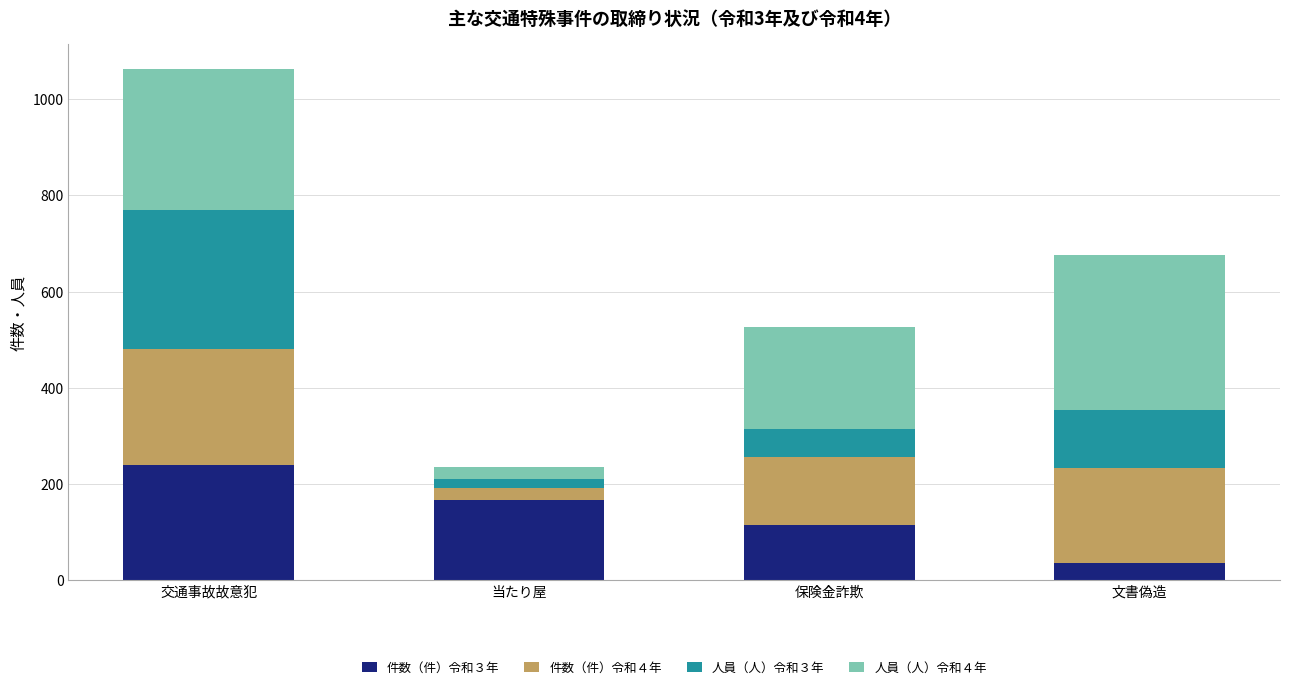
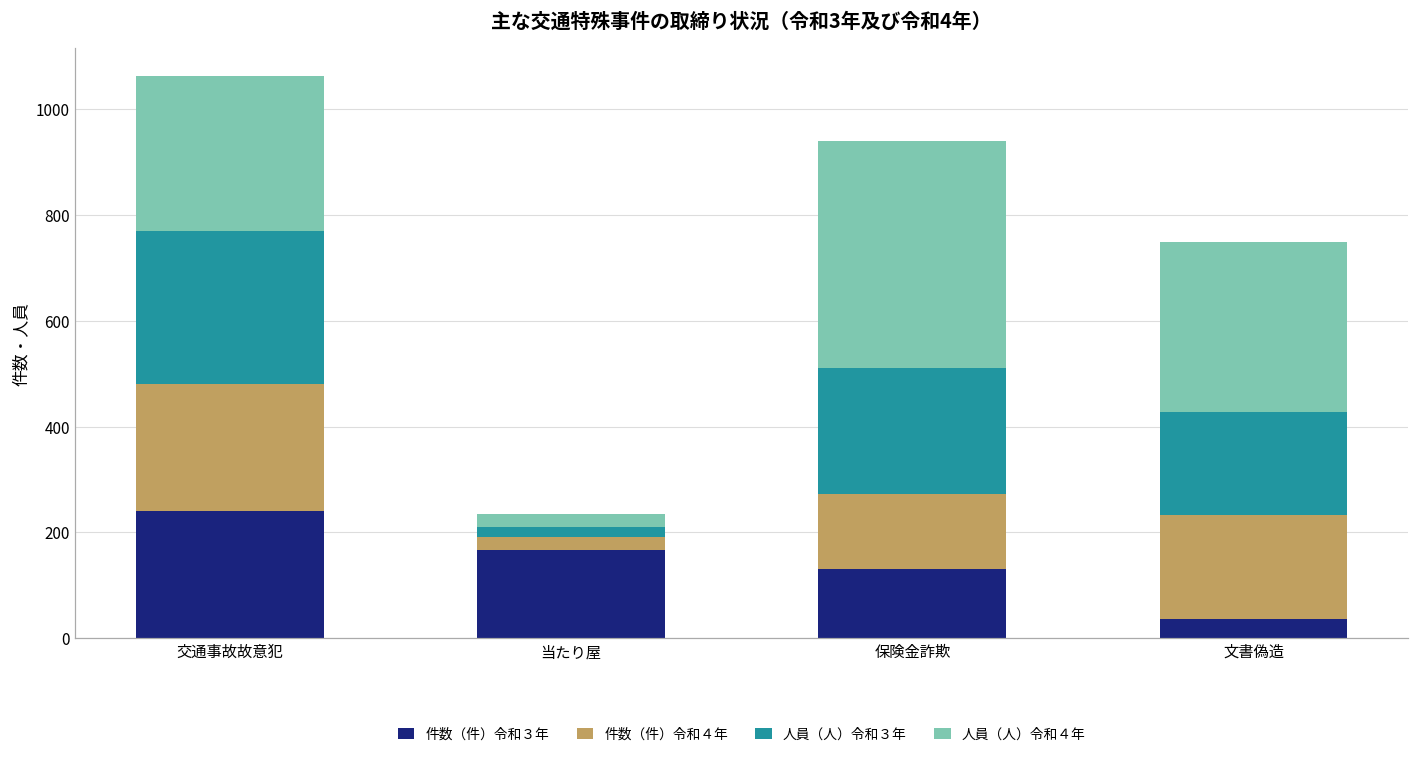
件数（件）令和３年, 保険金詐欺: 110 -> 130
人員（人）令和３年, 保険金詐欺: 60 -> 240
人員（人）令和４年, 保険金詐欺: 210 -> 430
人員（人）令和３年, 文書偽造: 120 -> 200
